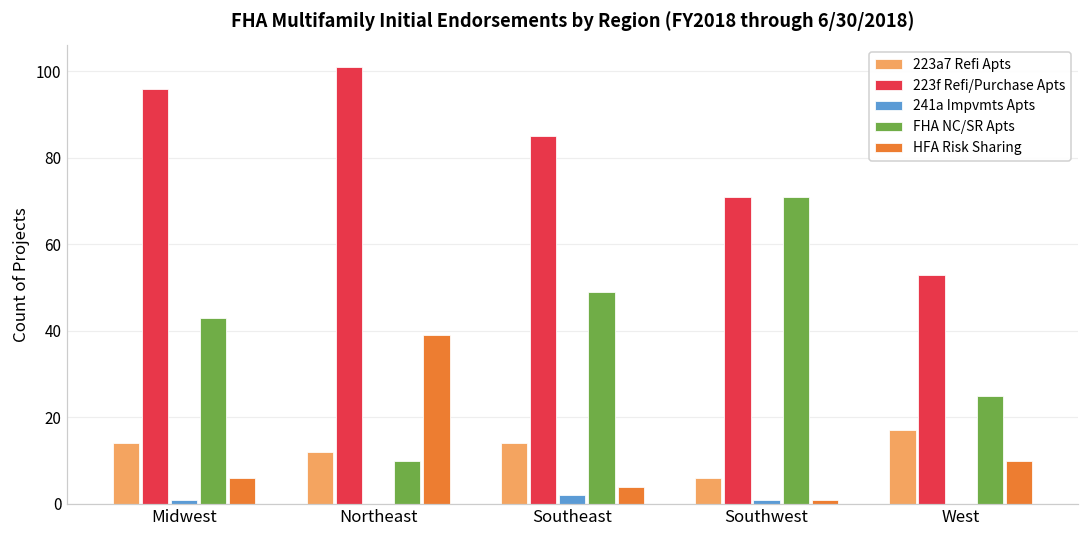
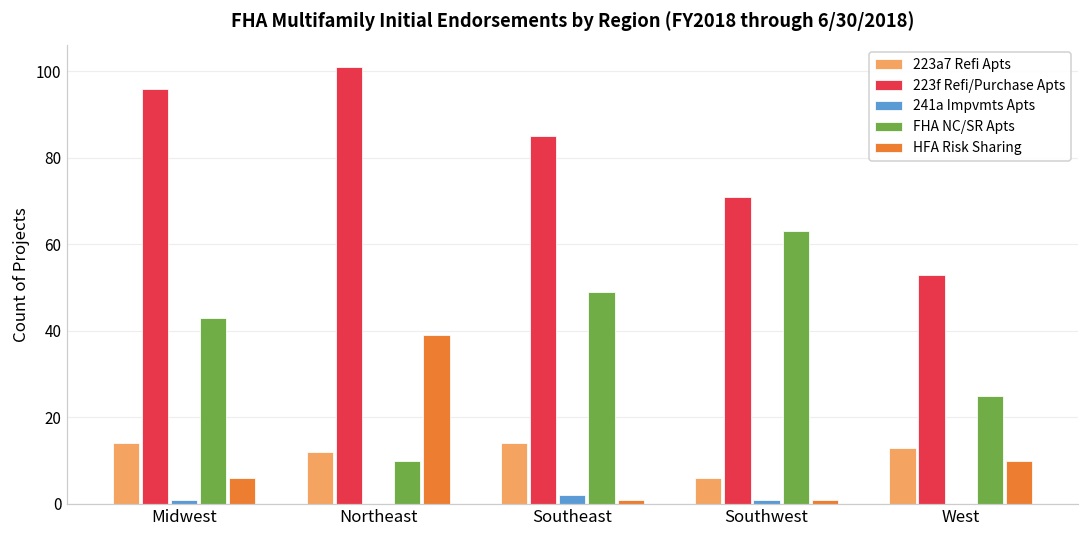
HFA Risk Sharing, Southeast: 4 -> 1
FHA NC/SR Apts, Southwest: 71 -> 63
223a7 Refi Apts, West: 17 -> 13
